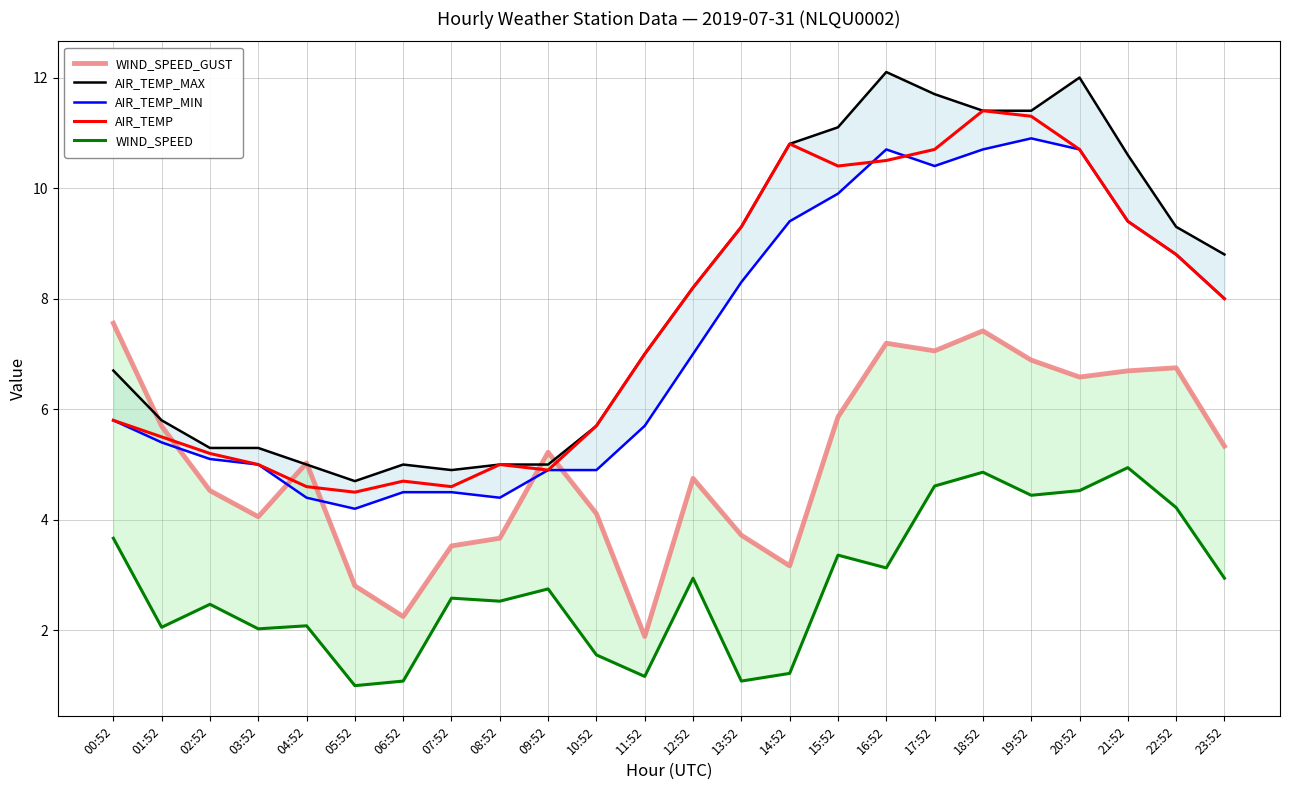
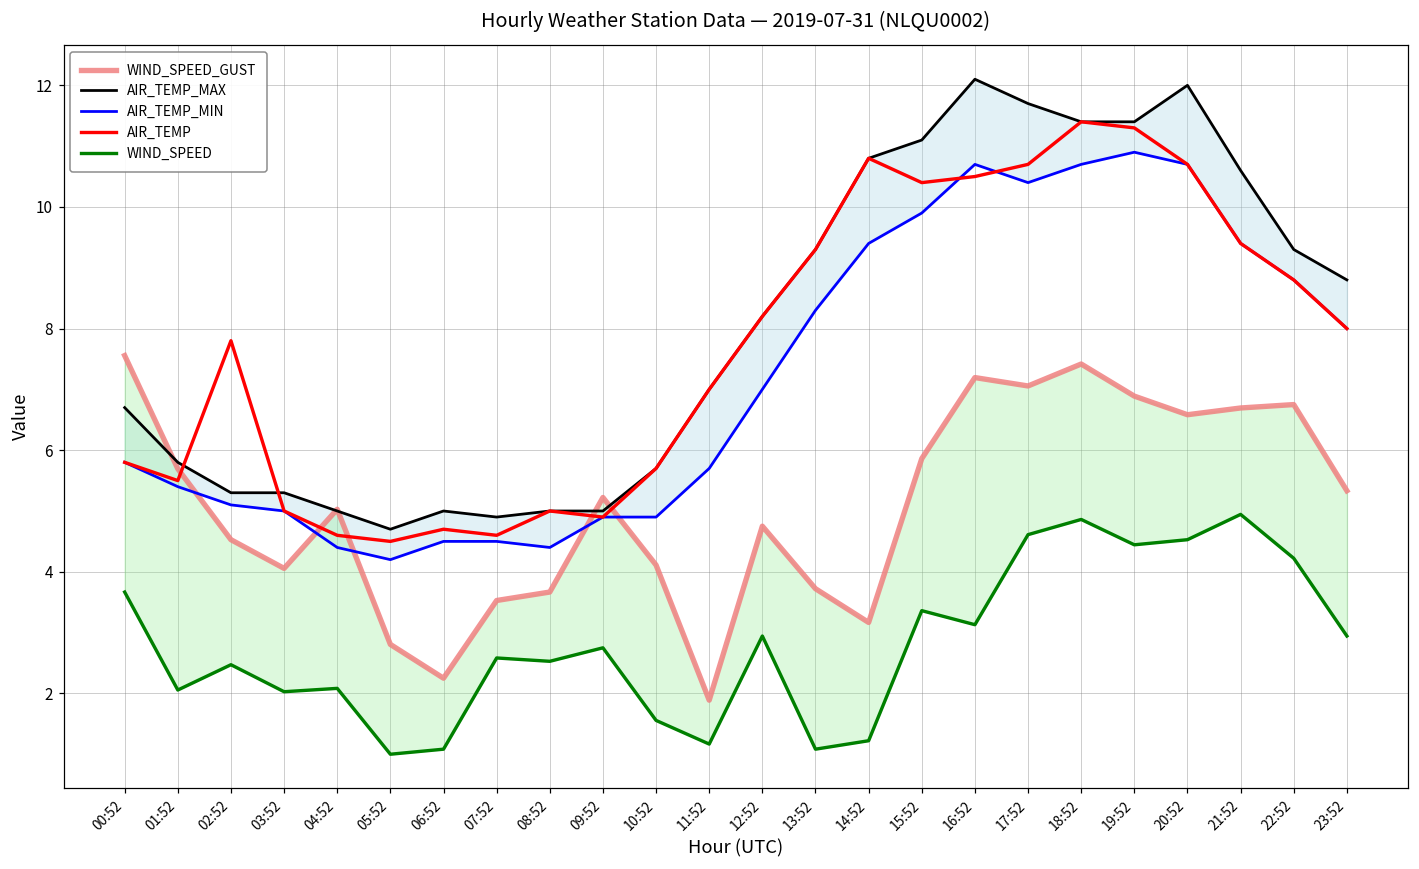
AIR_TEMP, 02:52: 5.2 -> 7.8
